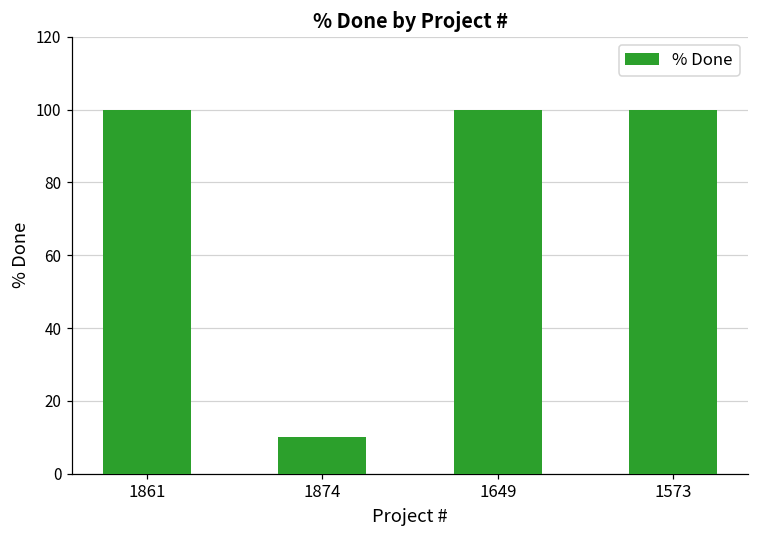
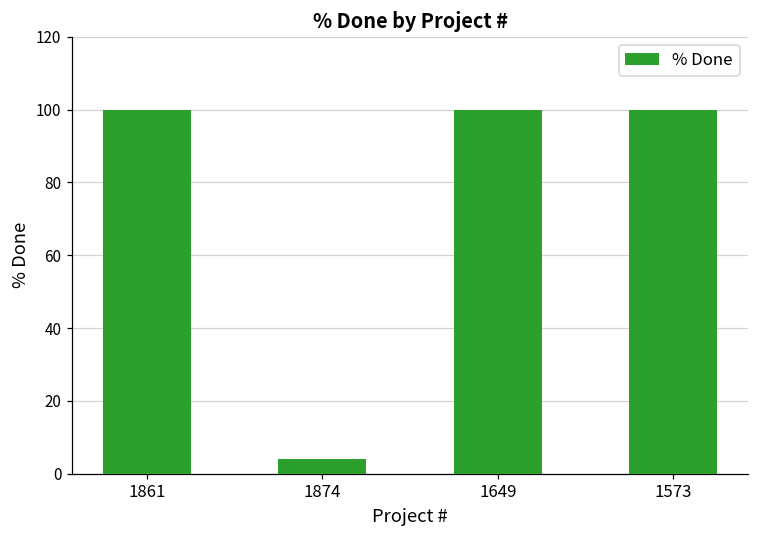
1874: 10 -> 4
